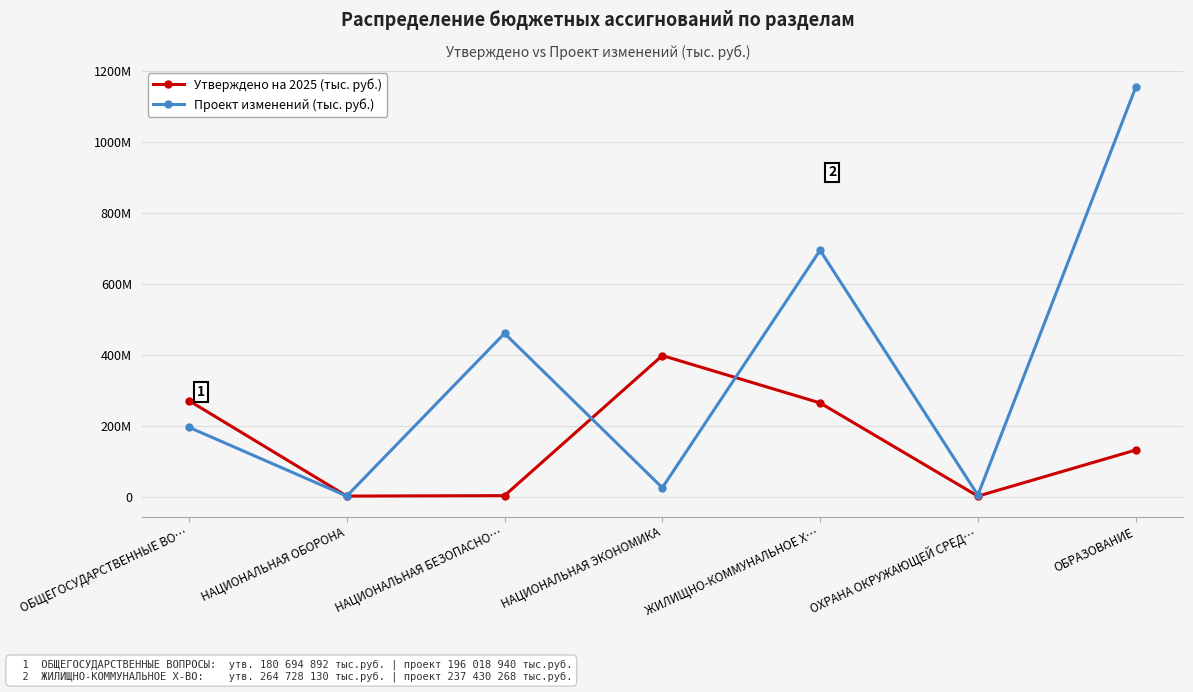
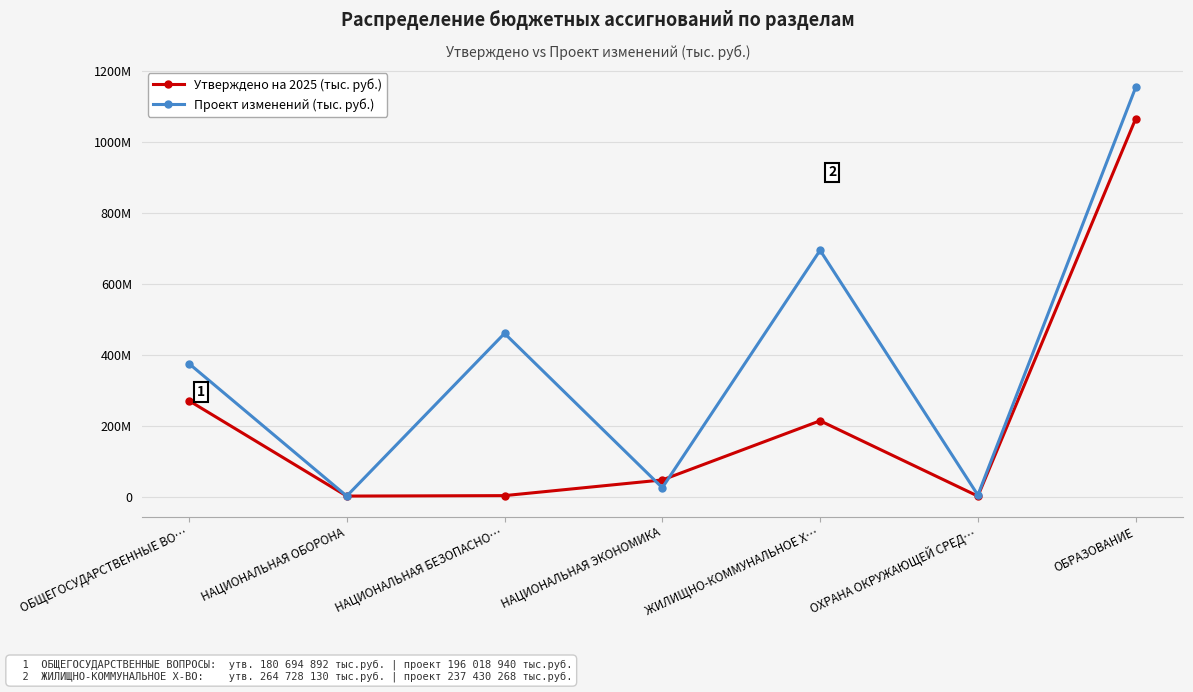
Проект изменений (тыс. руб.), ОБЩЕГОСУДАРСТВЕННЫЕ ВО…: 200000000 -> 380000000
Утверждено на 2025 (тыс. руб.), НАЦИОНАЛЬНАЯ ЭКОНОМИКА: 400000000 -> 50000000
Утверждено на 2025 (тыс. руб.), ЖИЛИЩНО-КОММУНАЛЬНОЕ Х…: 260000000 -> 210000000
Утверждено на 2025 (тыс. руб.), ОБРАЗОВАНИЕ: 130000000 -> 1070000000
